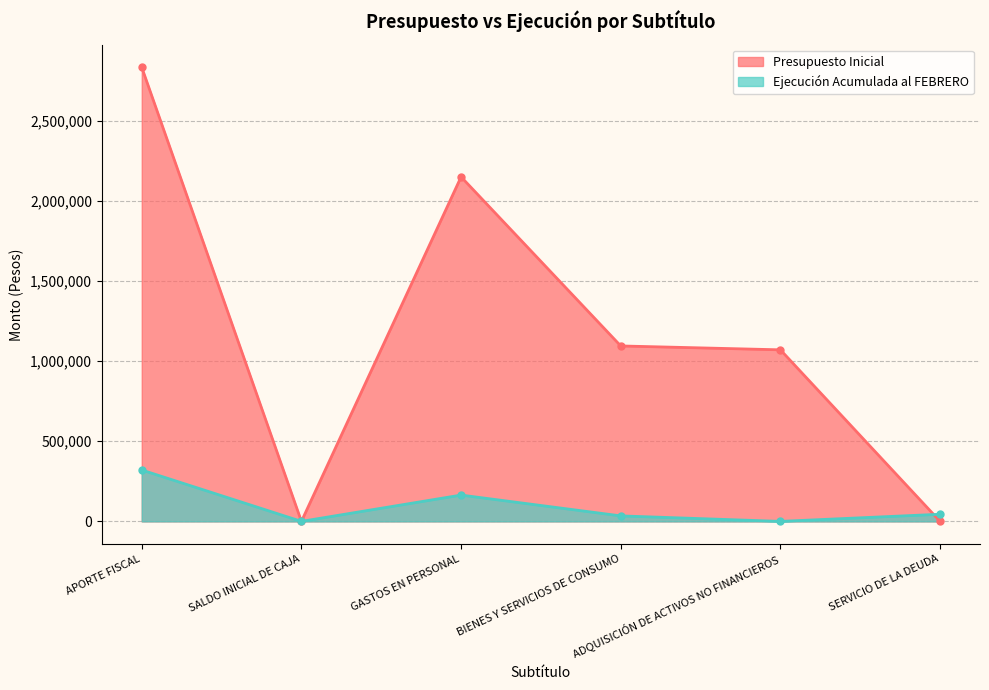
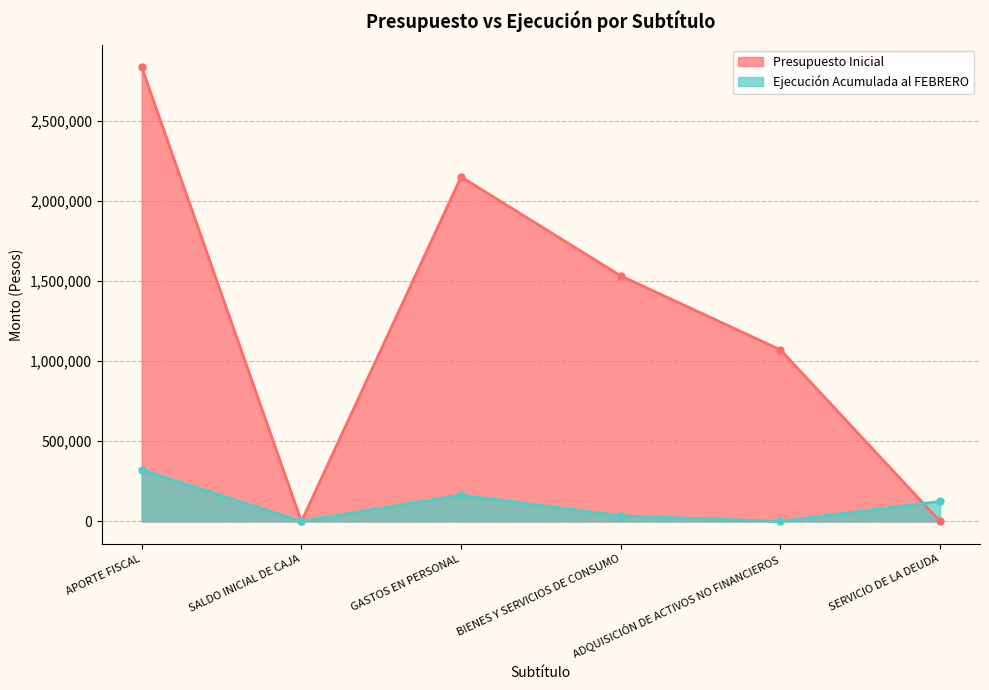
Presupuesto Inicial, BIENES Y SERVICIOS DE CONSUMO: 1,090,000 -> 1,530,000
Ejecución Acumulada al FEBRERO, SERVICIO DE LA DEUDA: 40,000 -> 120,000
